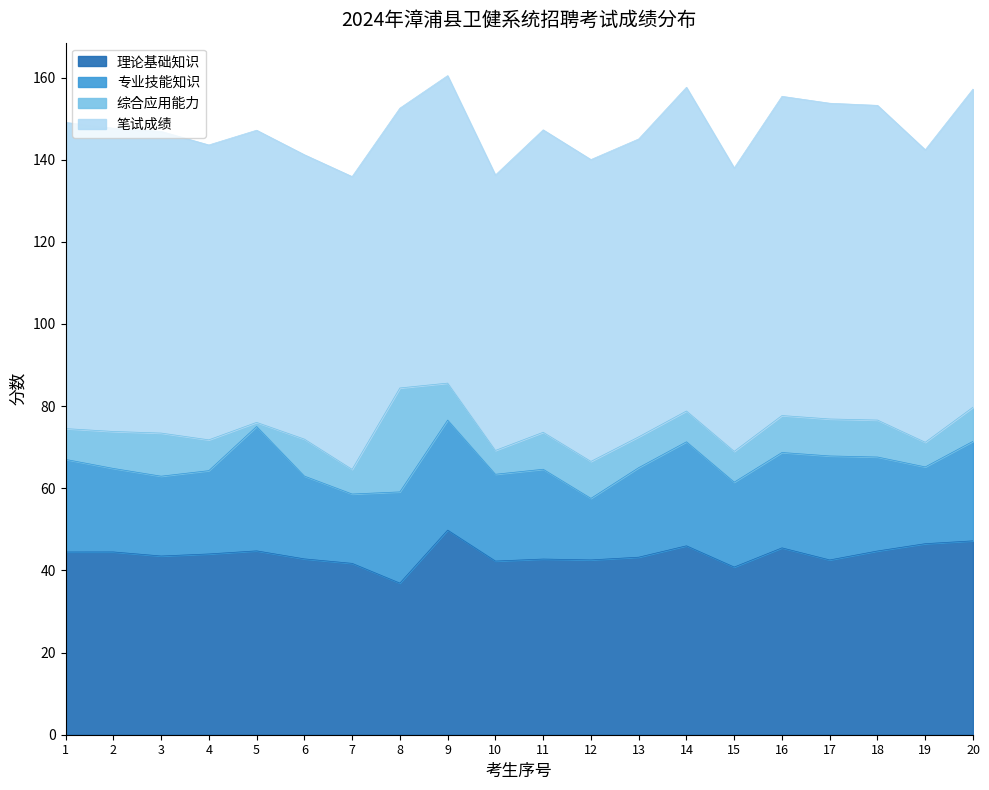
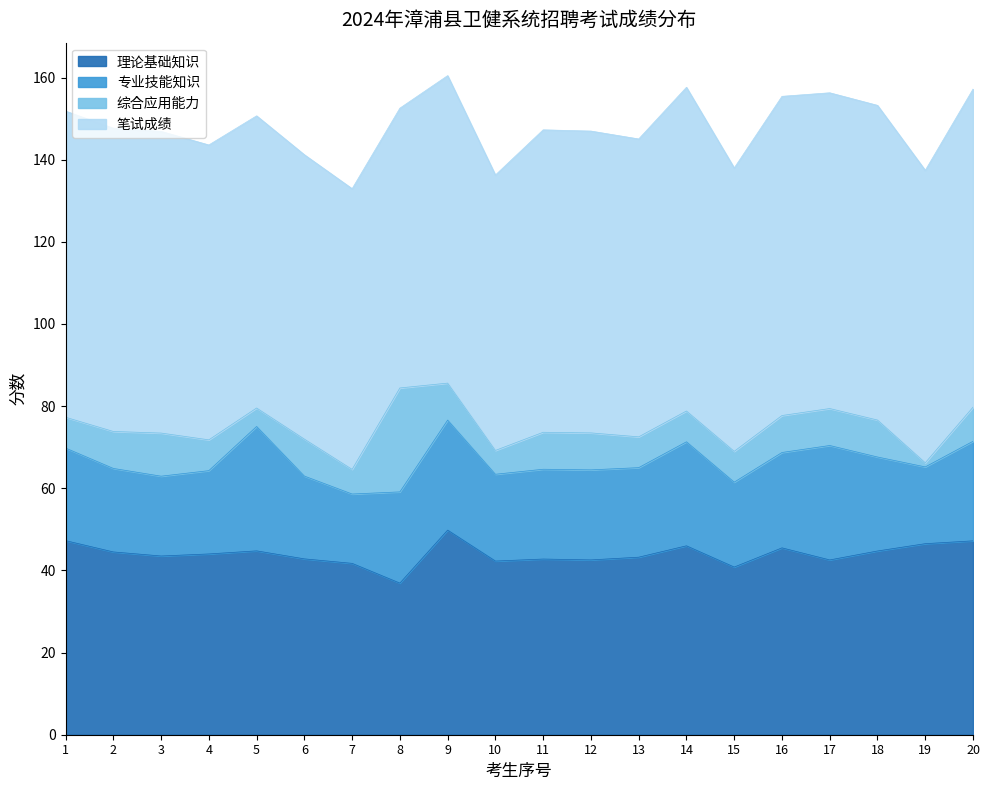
理论基础知识, 1: 44 -> 47
综合应用能力, 5: 1 -> 5
笔试成绩, 7: 71 -> 68
专业技能知识, 12: 15 -> 22
专业技能知识, 17: 25 -> 28
综合应用能力, 19: 6 -> 1
